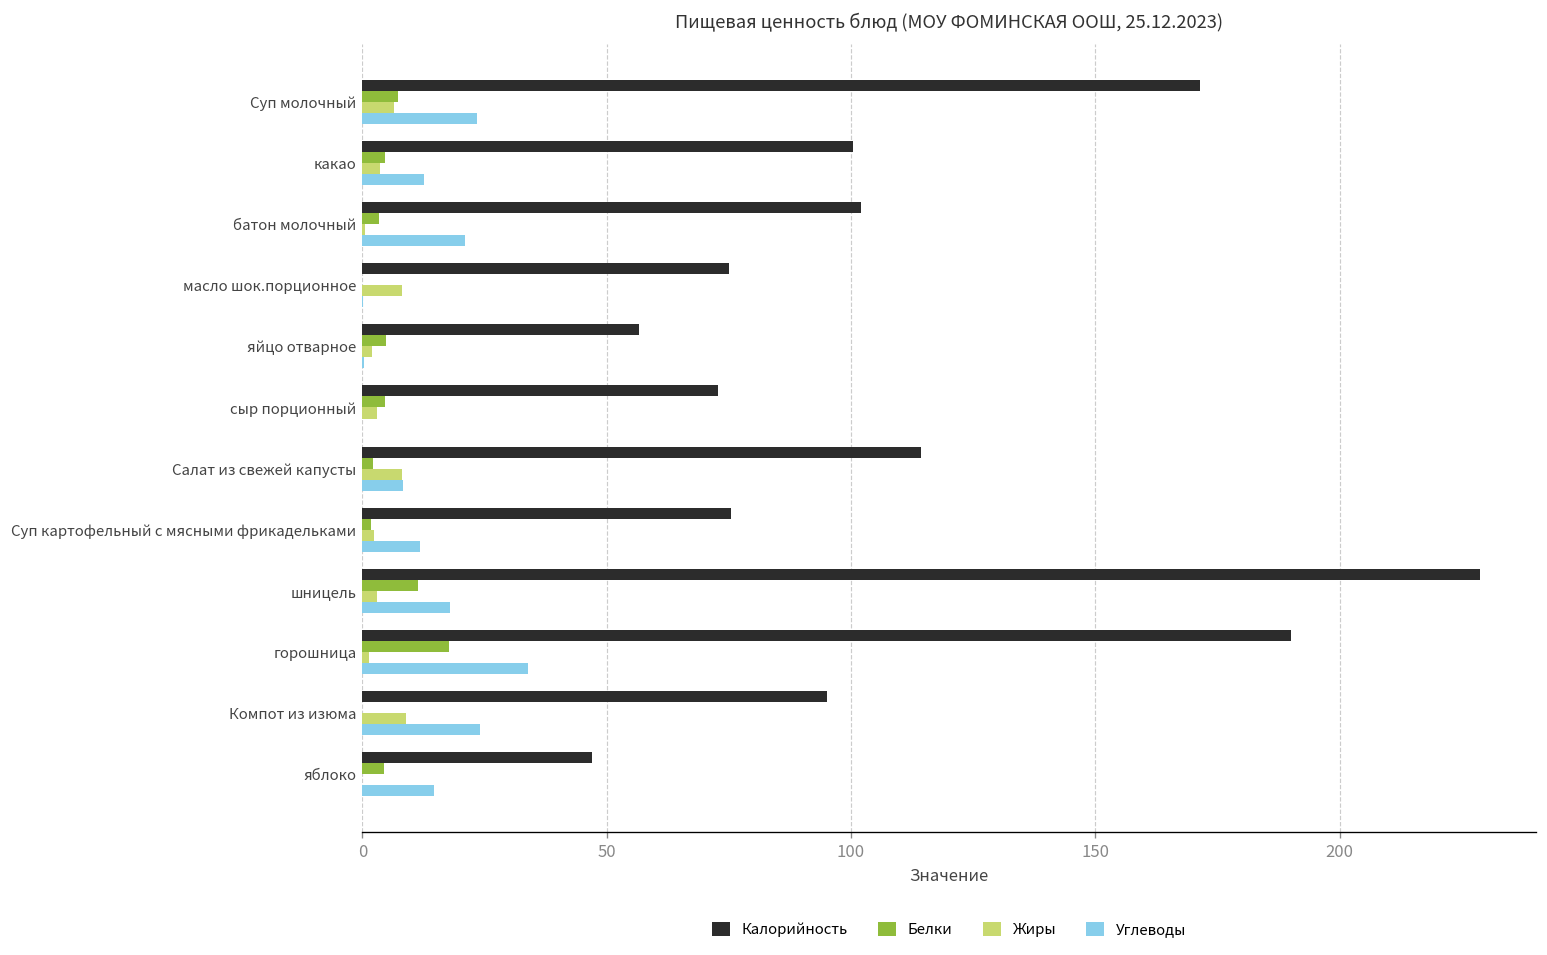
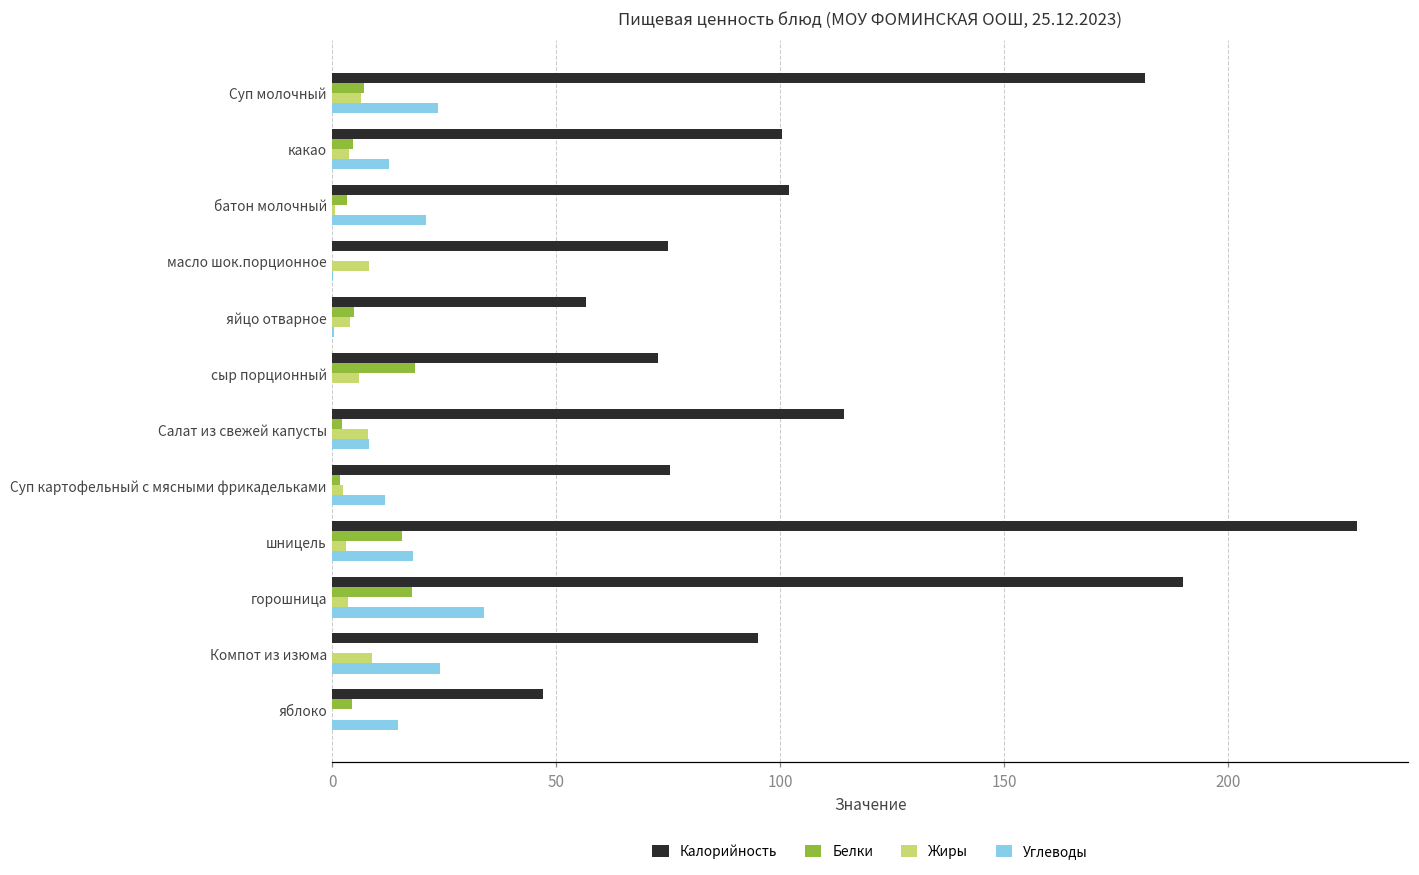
Калорийность, Суп молочный: 171 -> 182
Жиры, яйцо отварное: 2 -> 4
Белки, сыр порционный: 5 -> 18
Жиры, сыр порционный: 3 -> 6
Белки, шницель: 11 -> 16
Жиры, горошница: 1 -> 4
